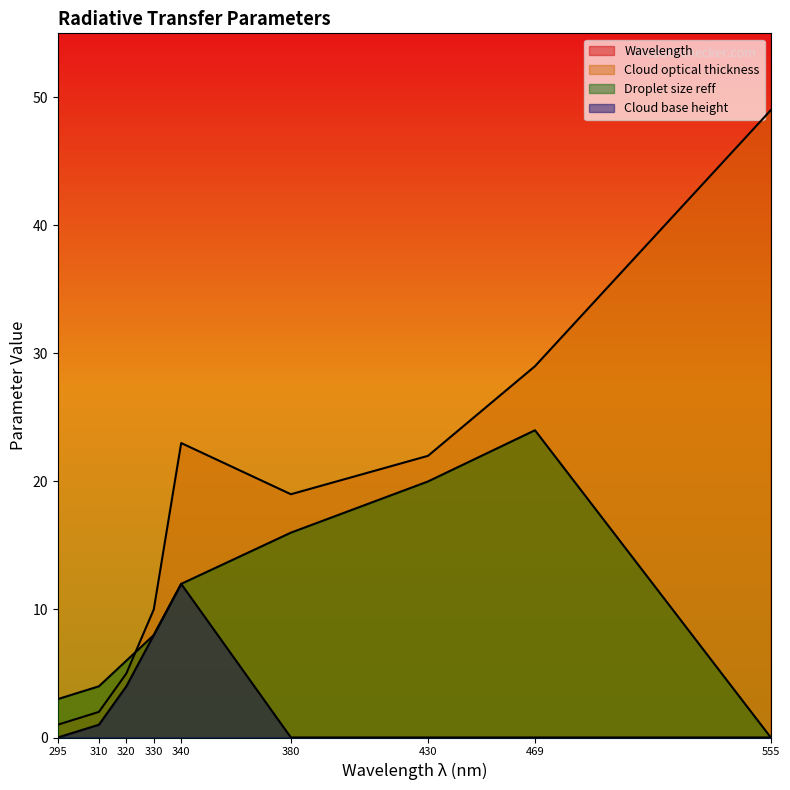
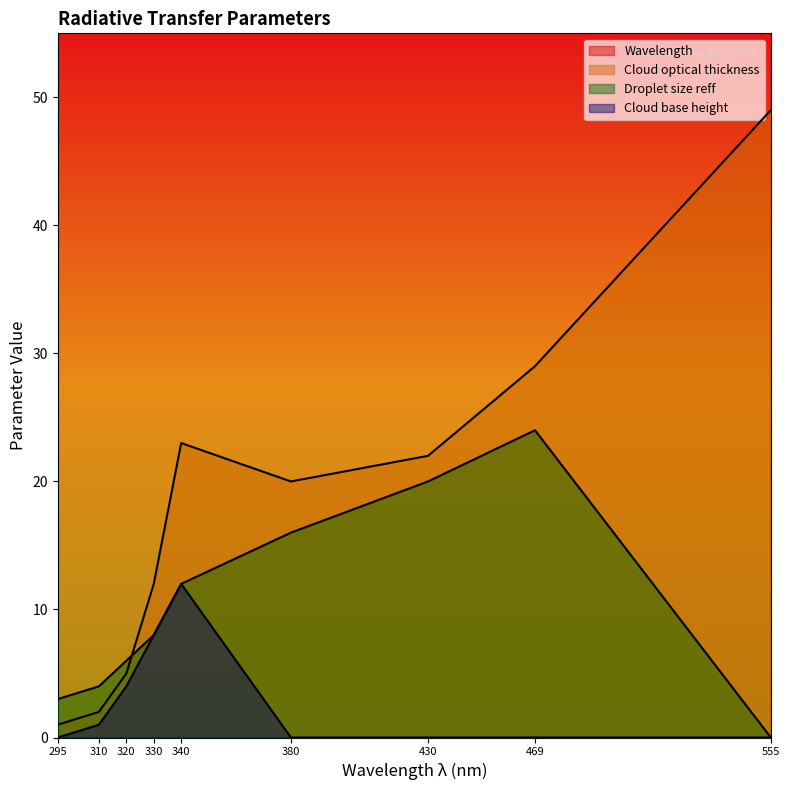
Cloud optical thickness, 330: 10 -> 12
Cloud optical thickness, 380: 19 -> 20
